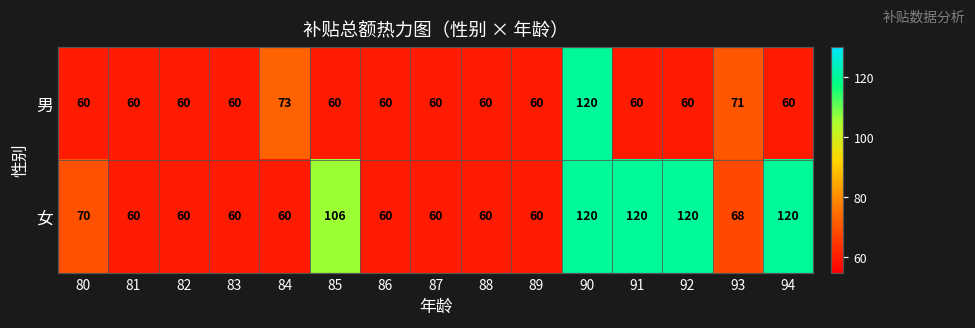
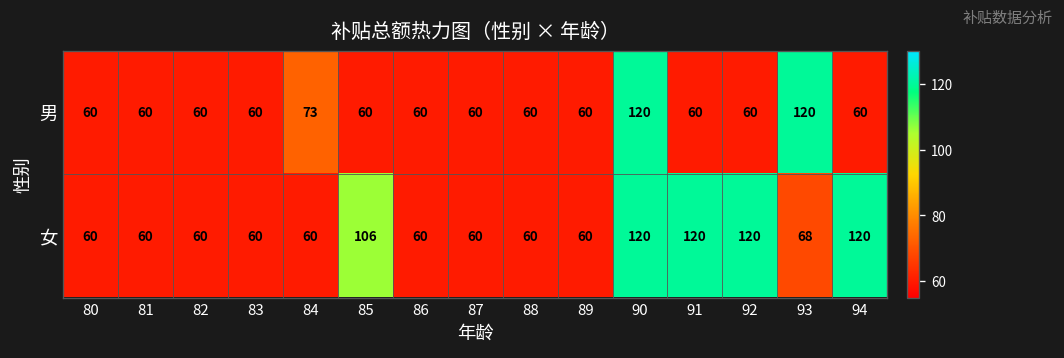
男, 93: 71 -> 120
女, 80: 70 -> 60
